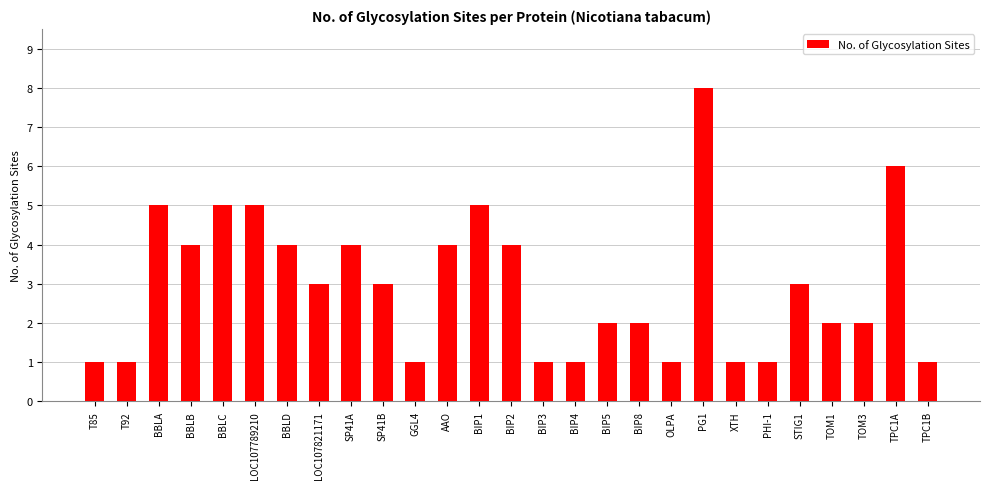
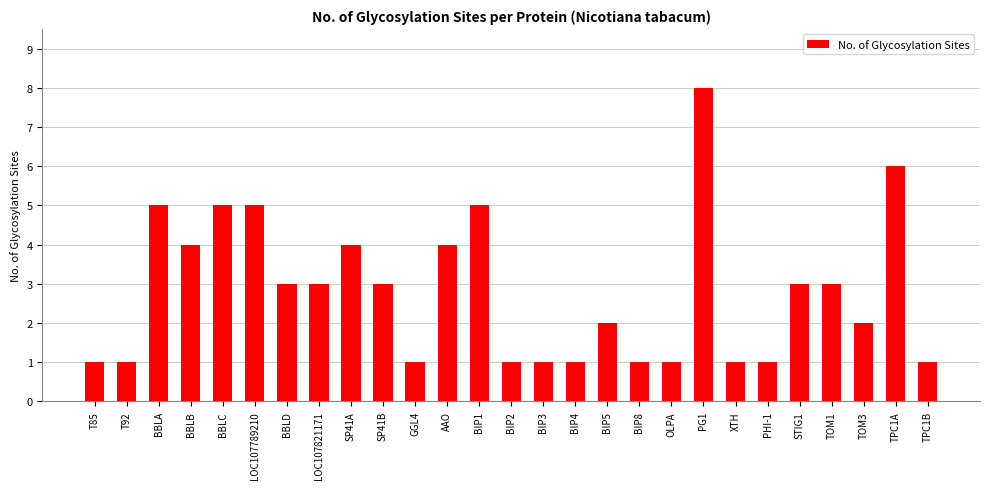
BBLD: 4 -> 3
BIP2: 4 -> 1
BIP8: 2 -> 1
TOM1: 2 -> 3
